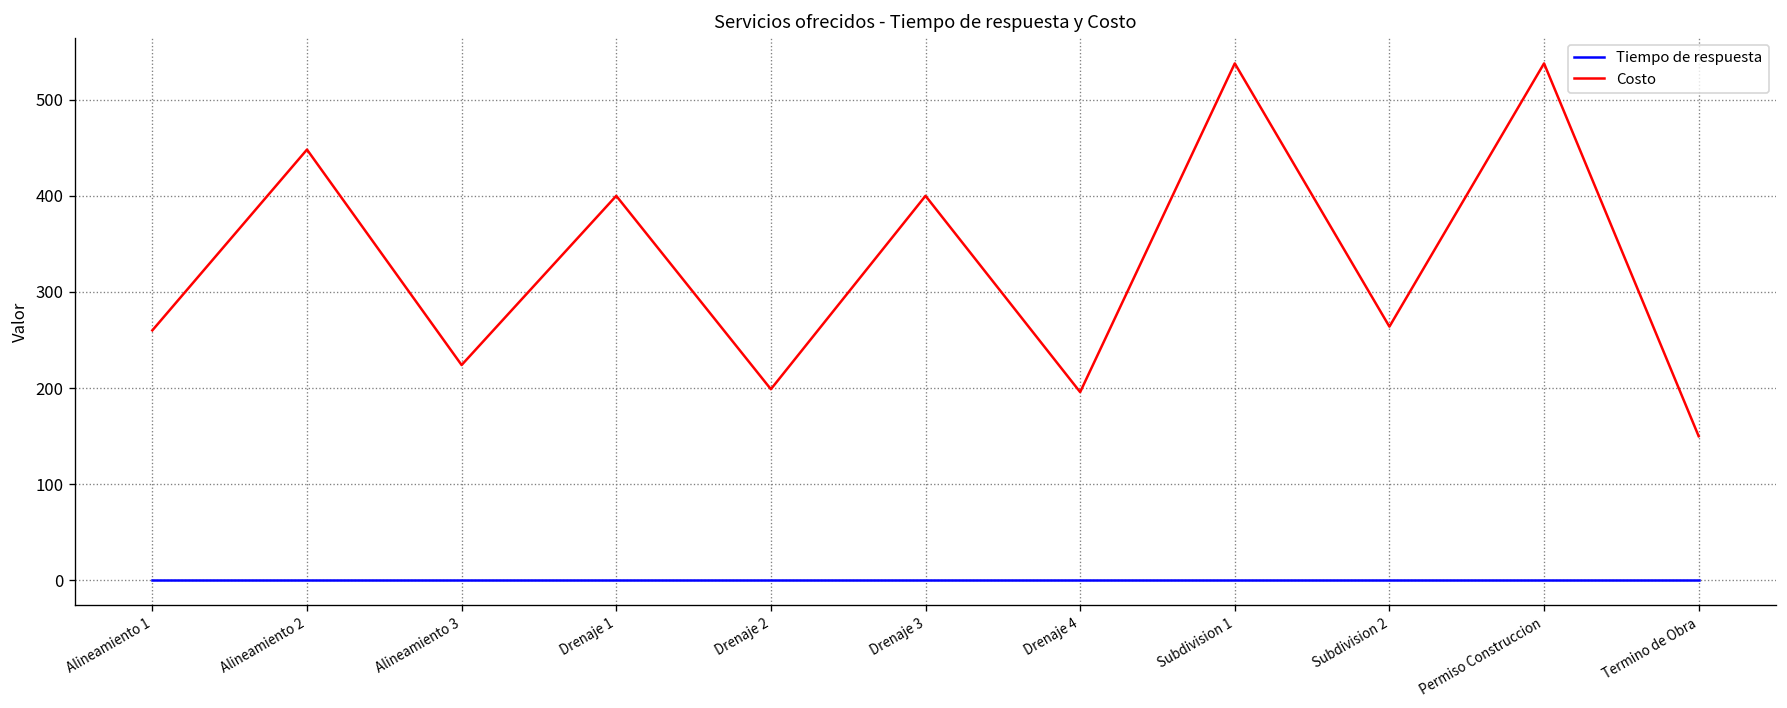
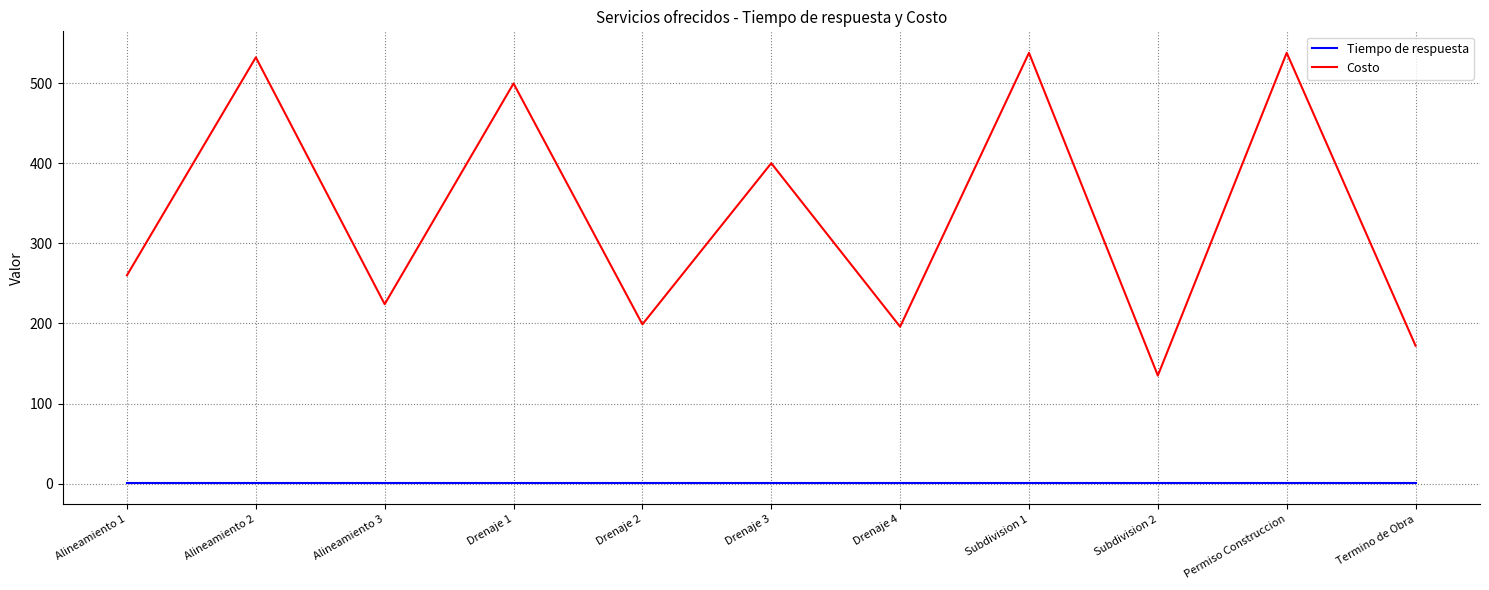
Costo, Alineamiento 2: 450 -> 530
Costo, Drenaje 1: 400 -> 500
Costo, Subdivision 2: 260 -> 140
Costo, Termino de Obra: 150 -> 170
